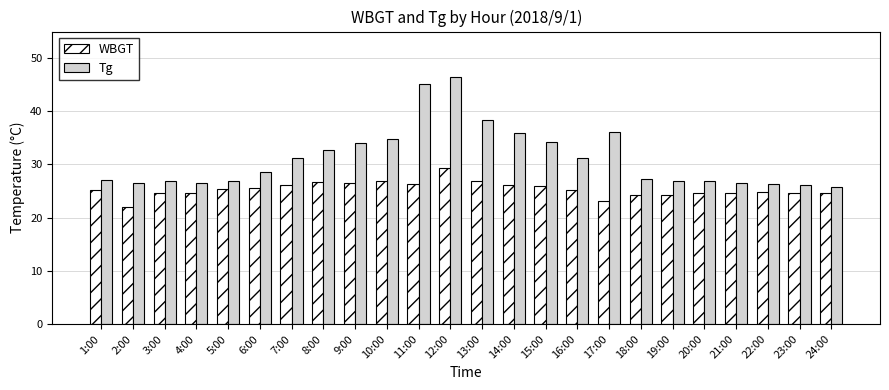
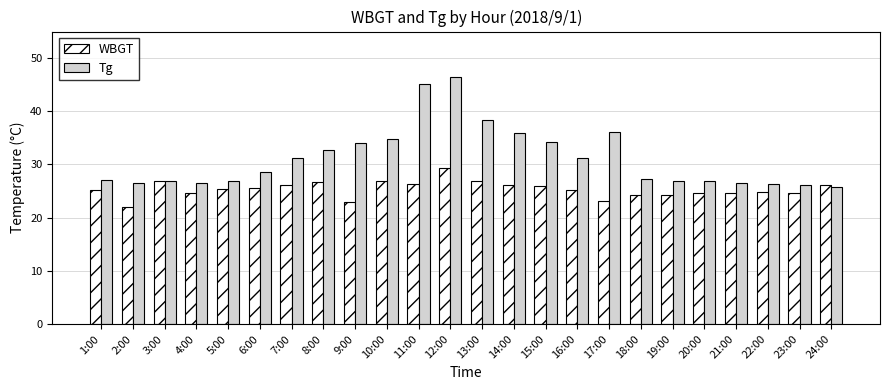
WBGT, 3:00: 25 -> 27
WBGT, 9:00: 27 -> 23
WBGT, 24:00: 25 -> 26
